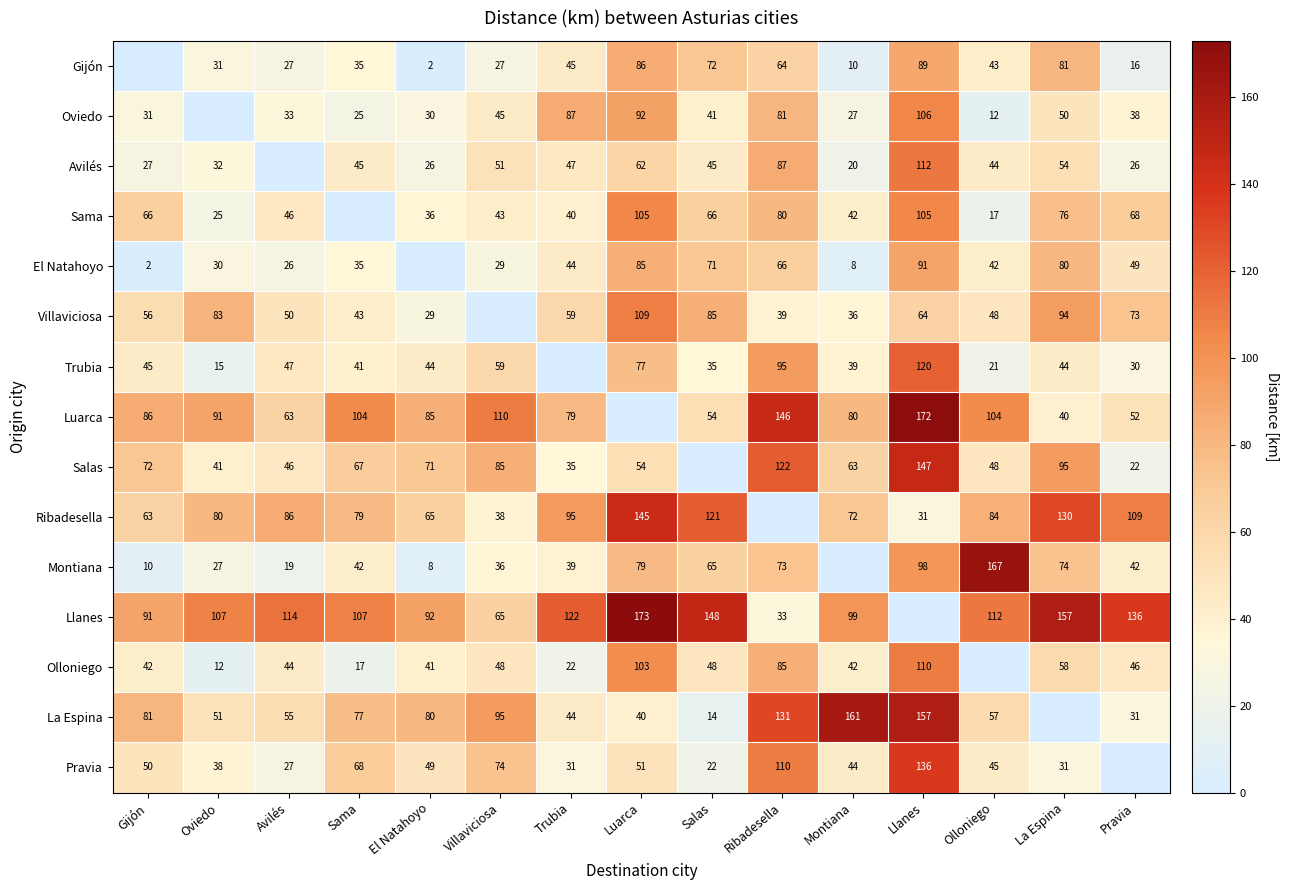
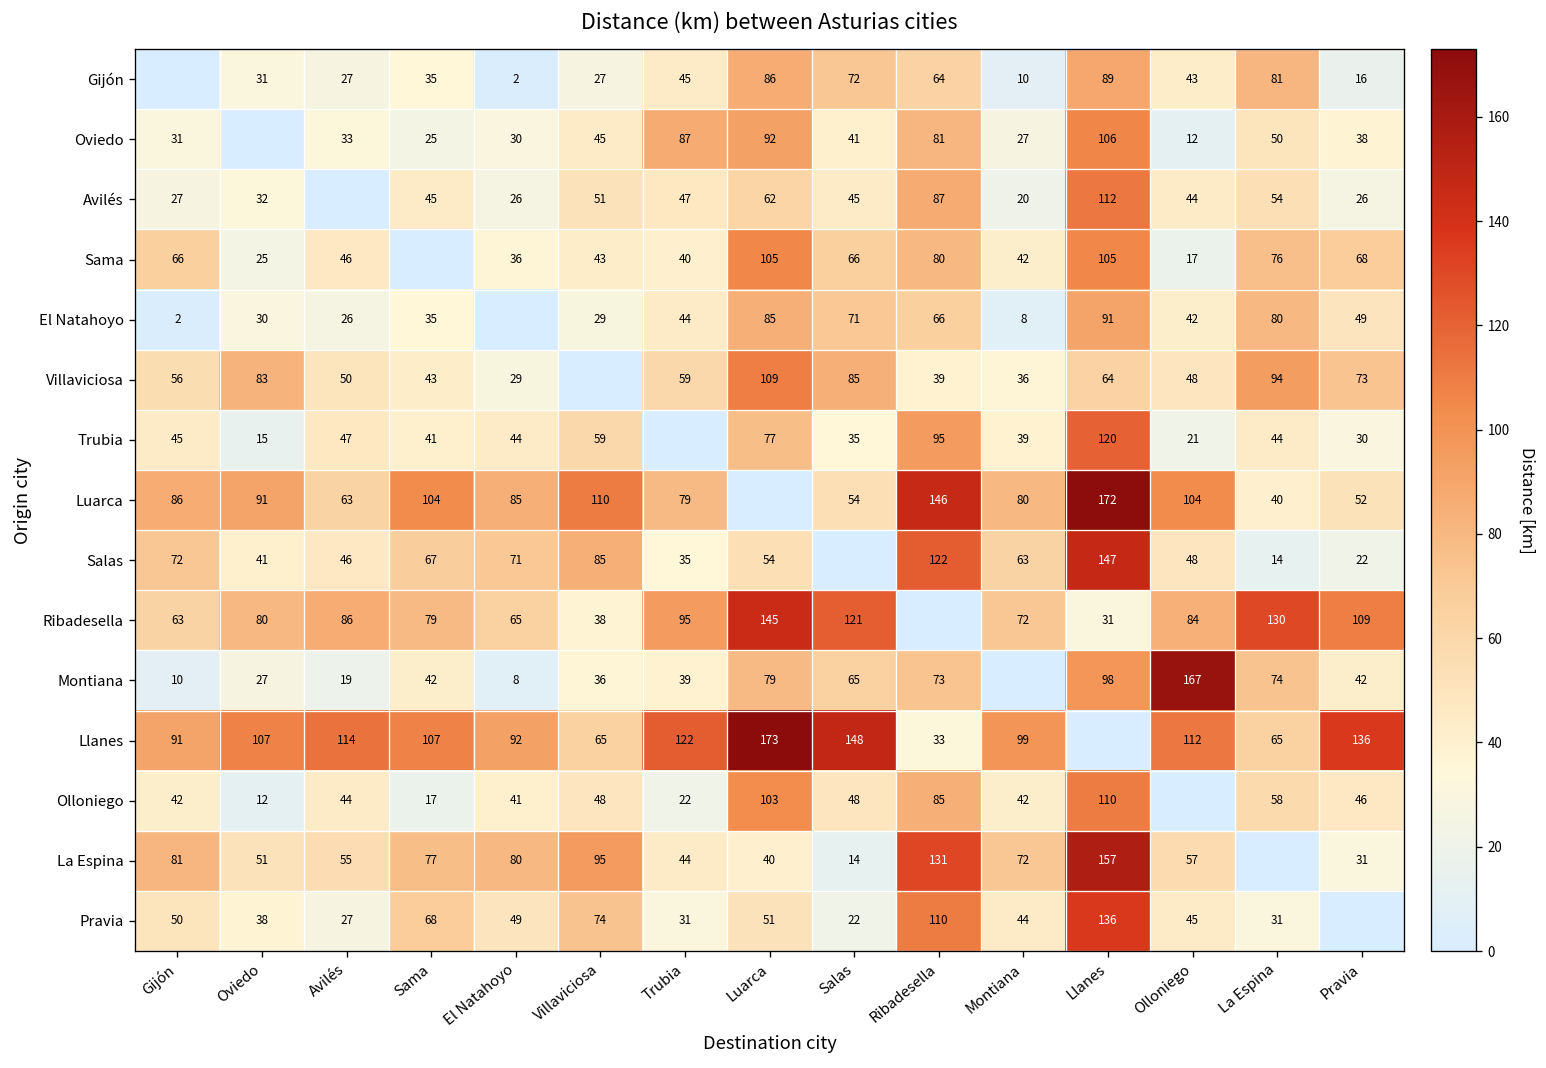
Salas, La Espina: 95 -> 14
Llanes, La Espina: 157 -> 65
La Espina, Montiana: 161 -> 72
